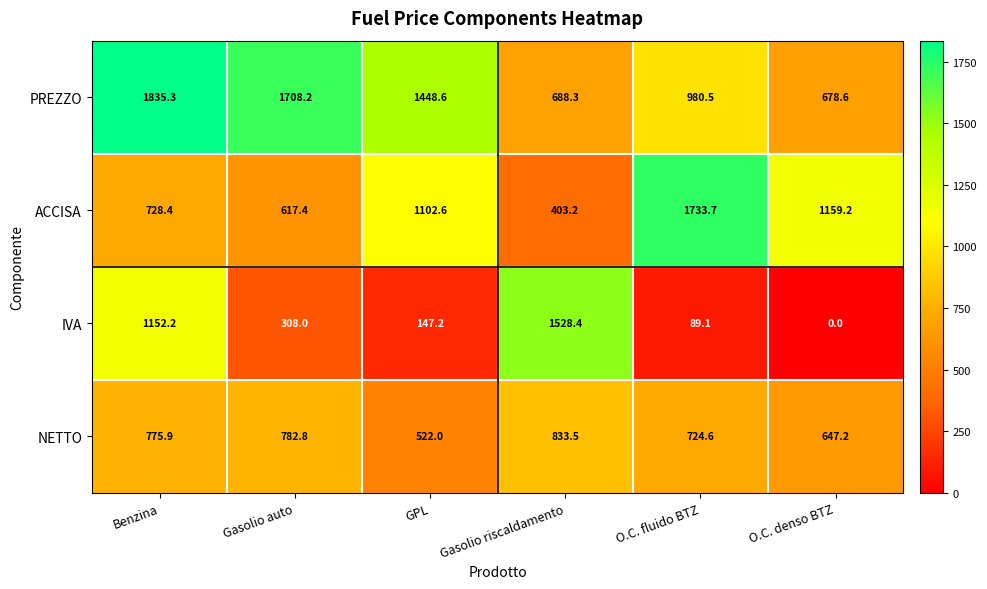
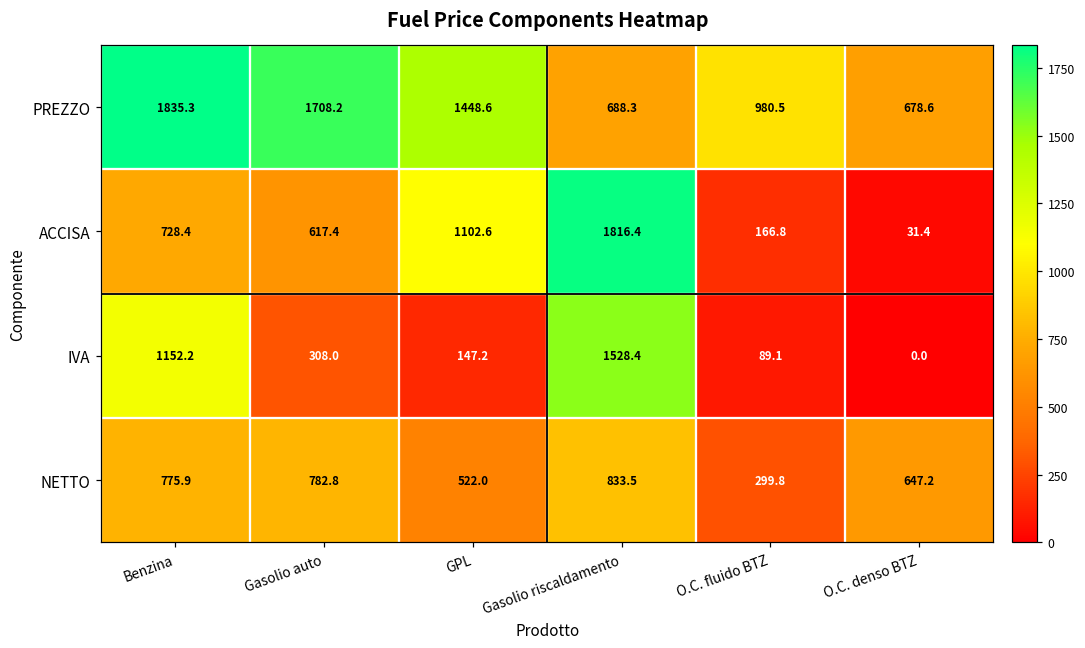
ACCISA, Gasolio riscaldamento: 403.2 -> 1816.4
ACCISA, O.C. fluido BTZ: 1733.7 -> 166.8
ACCISA, O.C. denso BTZ: 1159.2 -> 31.4
NETTO, O.C. fluido BTZ: 724.6 -> 299.8
